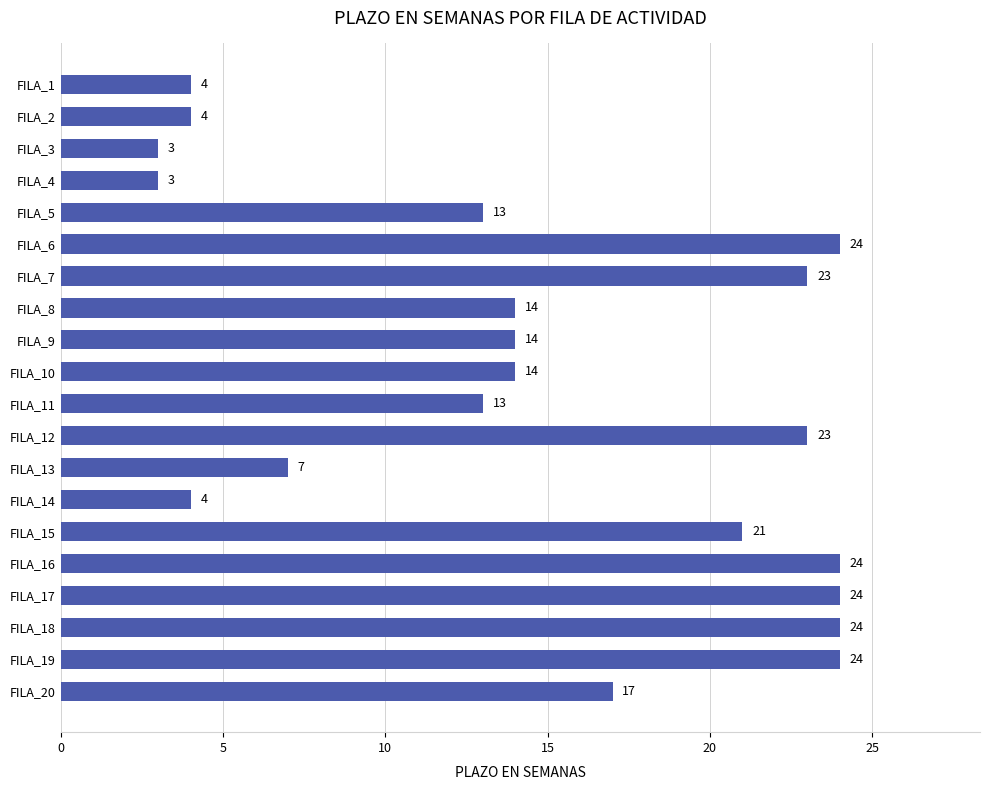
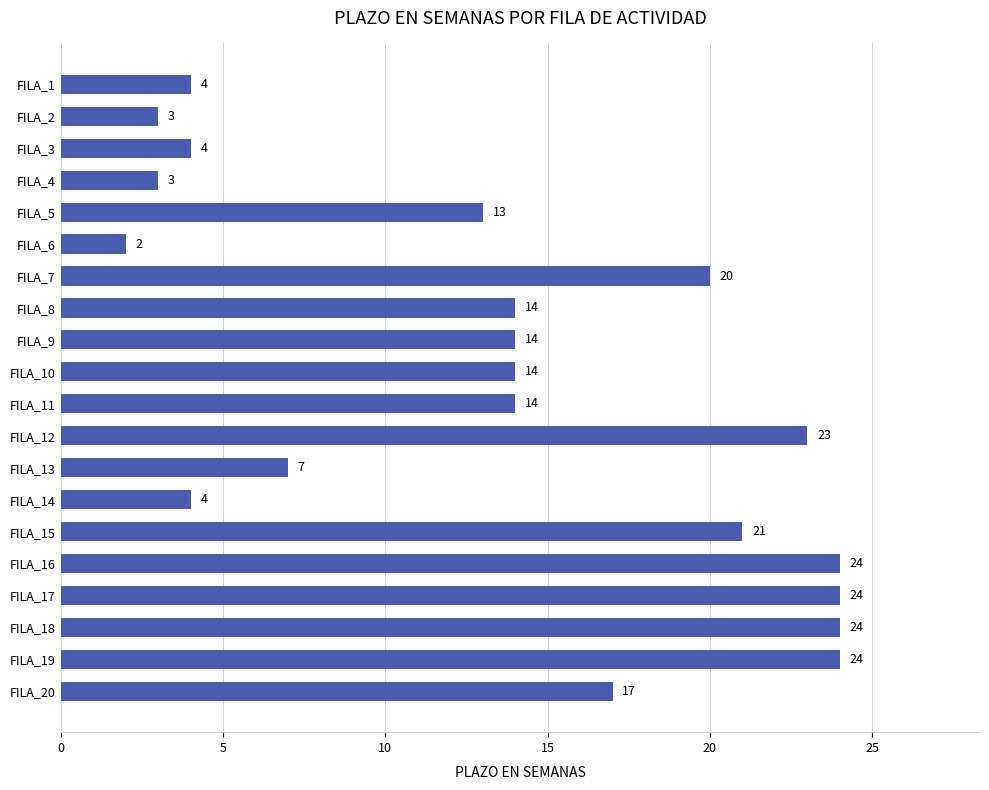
FILA_2: 4 -> 3
FILA_3: 3 -> 4
FILA_6: 24 -> 2
FILA_7: 23 -> 20
FILA_11: 13 -> 14
